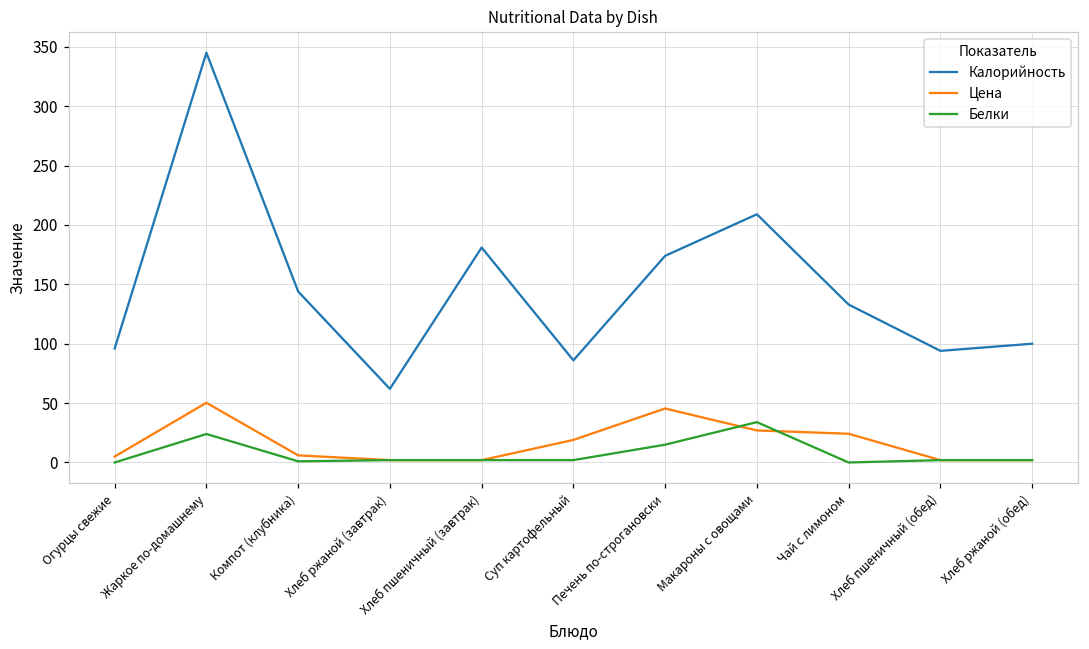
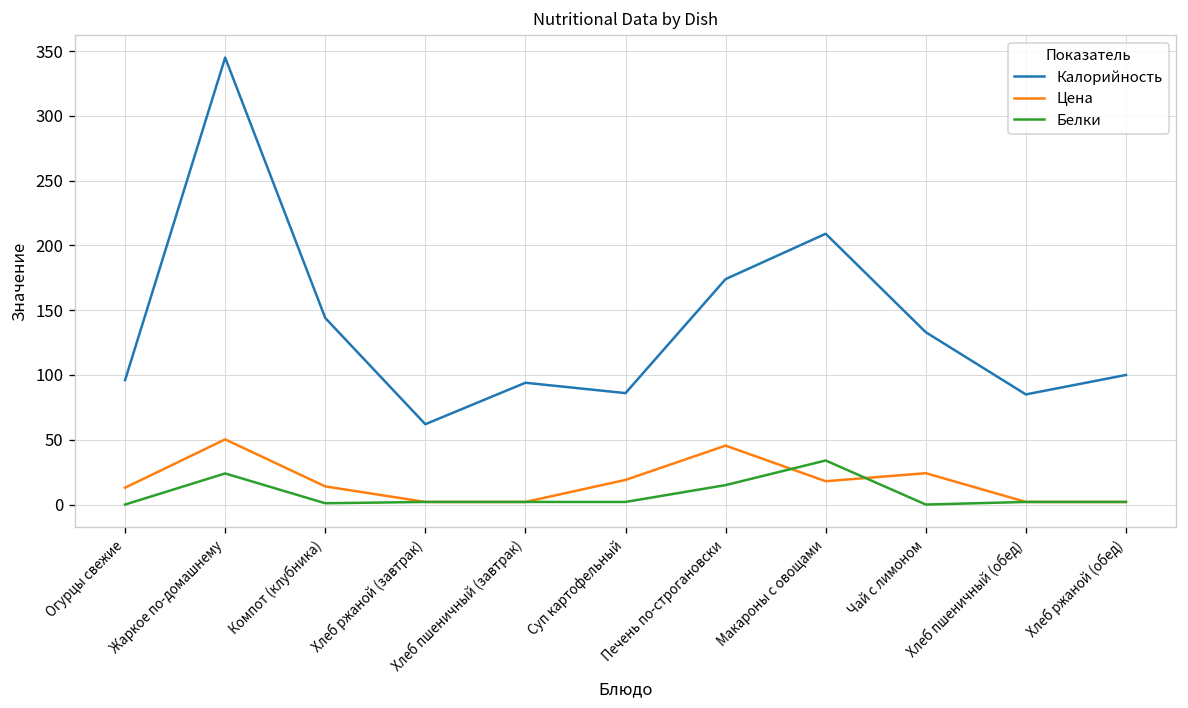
Цена, Огурцы свежие: 5 -> 13
Цена, Компот (клубника): 6 -> 14
Калорийность, Хлеб пшеничный (завтрак): 181 -> 94
Цена, Макароны с овощами: 27 -> 18
Калорийность, Хлеб пшеничный (обед): 94 -> 85
